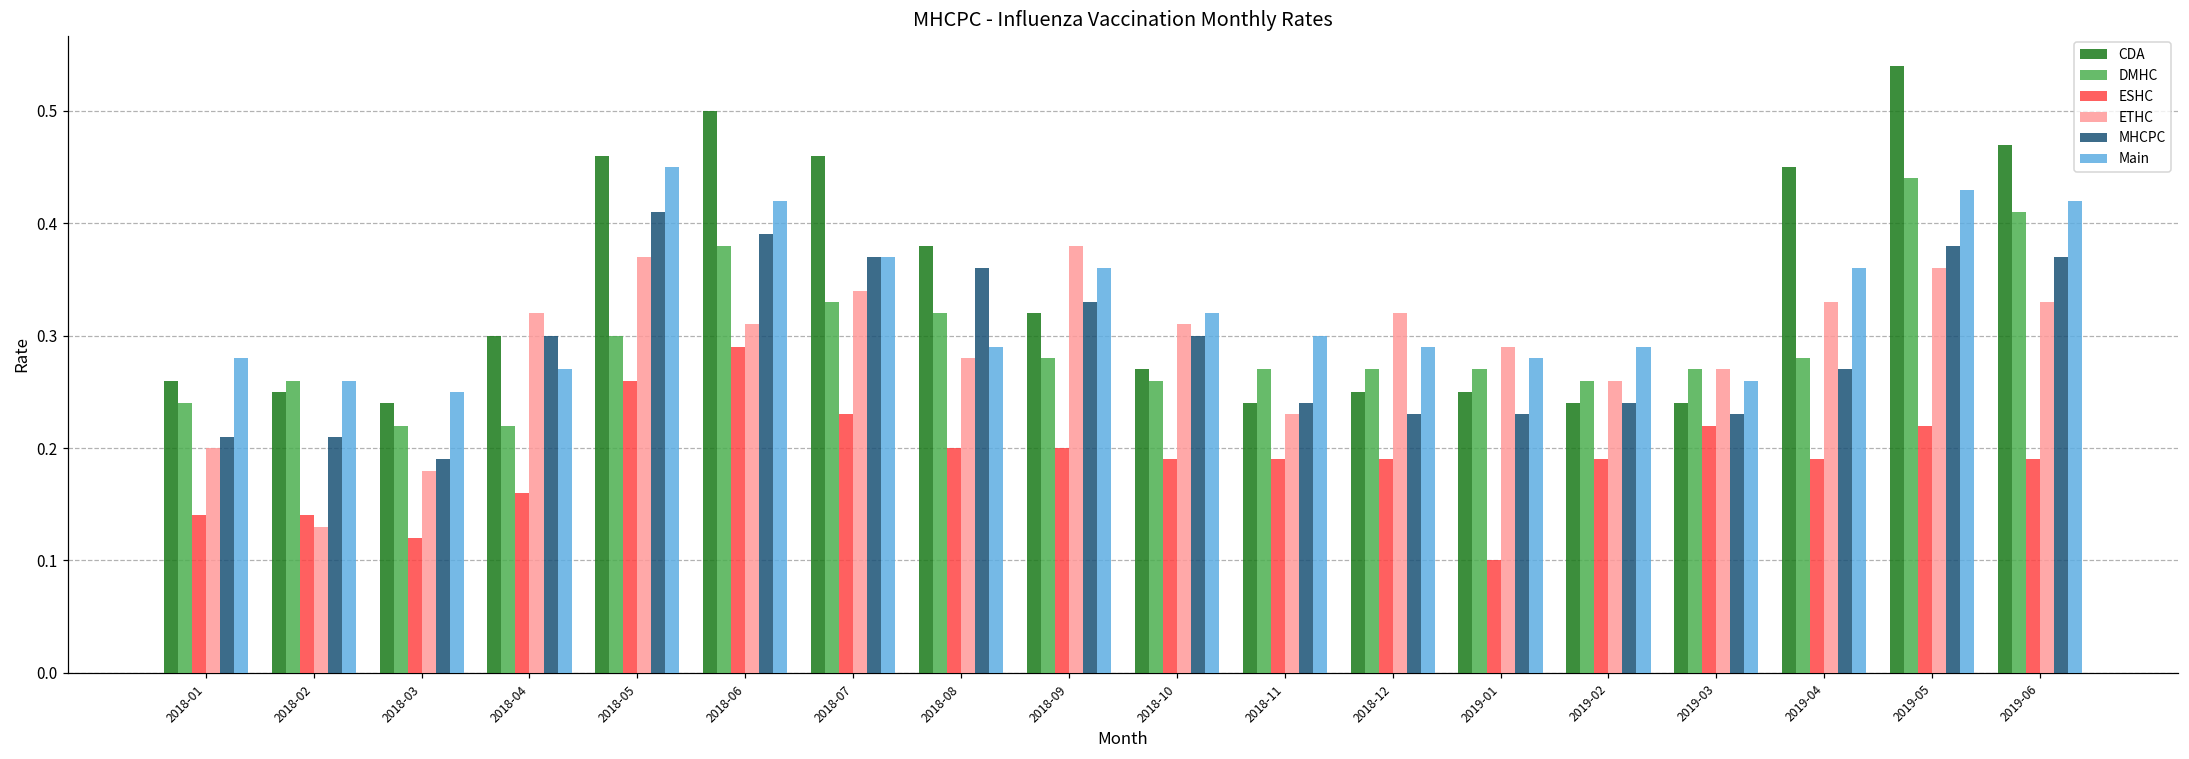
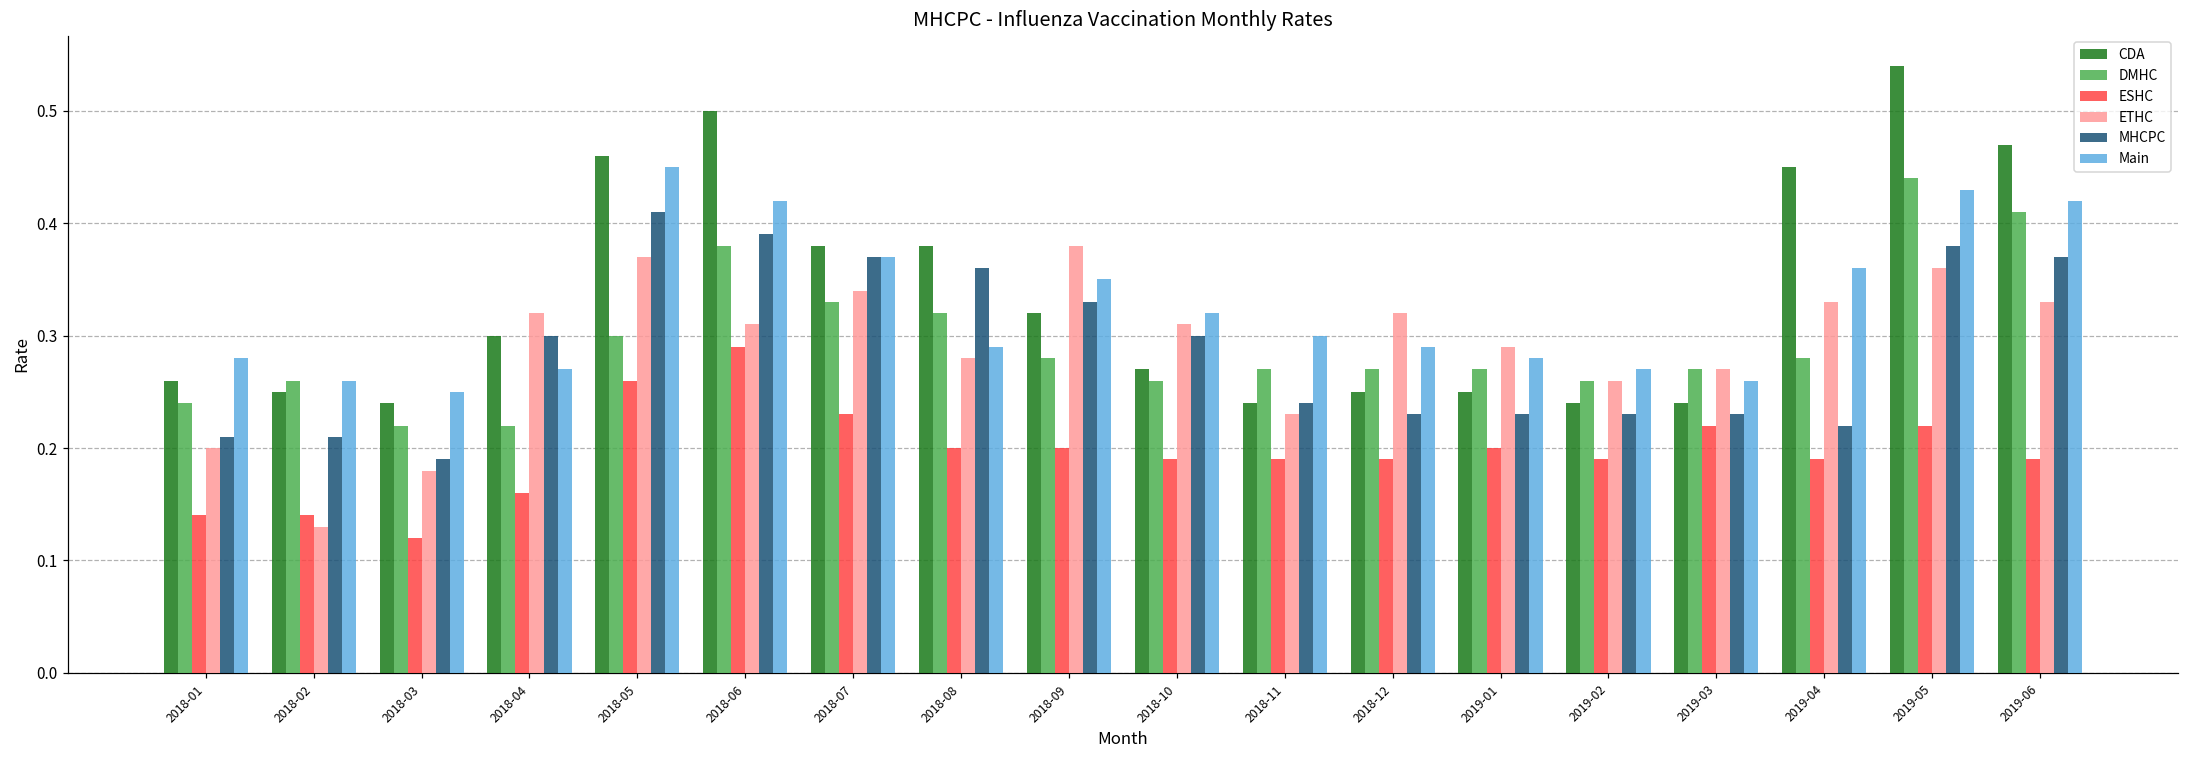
CDA, 2018-07: 0.46 -> 0.38
Main, 2018-09: 0.36 -> 0.35
ESHC, 2019-01: 0.1 -> 0.2
MHCPC, 2019-02: 0.24 -> 0.23
Main, 2019-02: 0.29 -> 0.27
MHCPC, 2019-04: 0.27 -> 0.22
